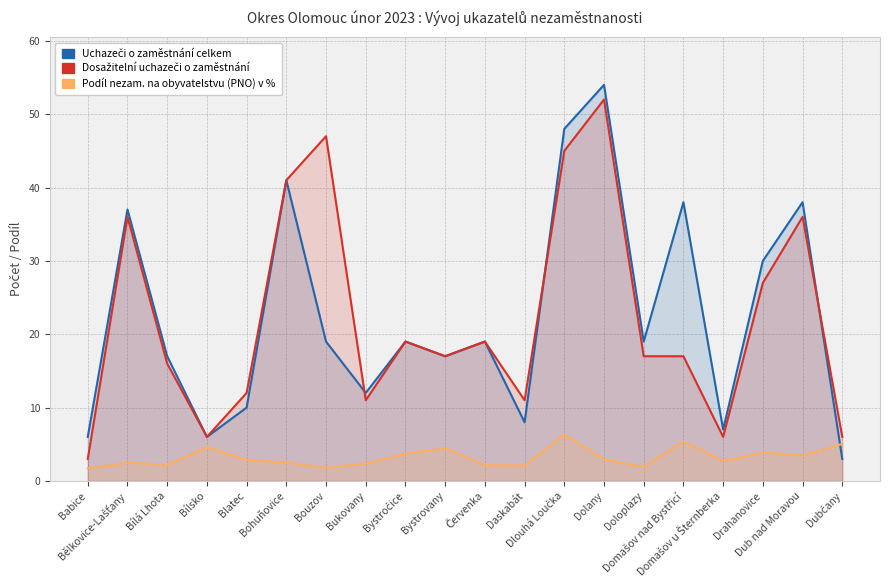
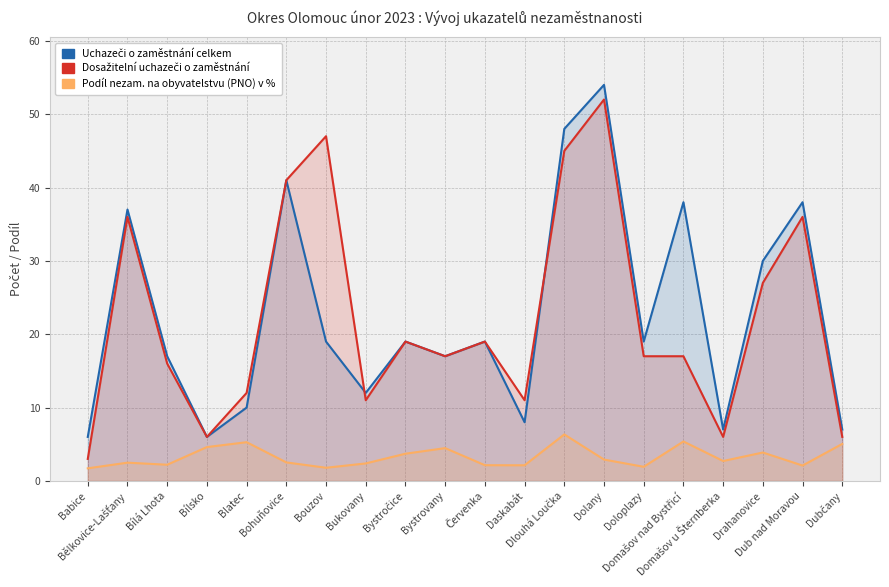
Podíl nezam. na obyvatelstvu (PNO) v %, Blatec: 3 -> 5
Podíl nezam. na obyvatelstvu (PNO) v %, Dub nad Moravou: 3 -> 2
Uchazeči o zaměstnání celkem, Dubčany: 3 -> 7
